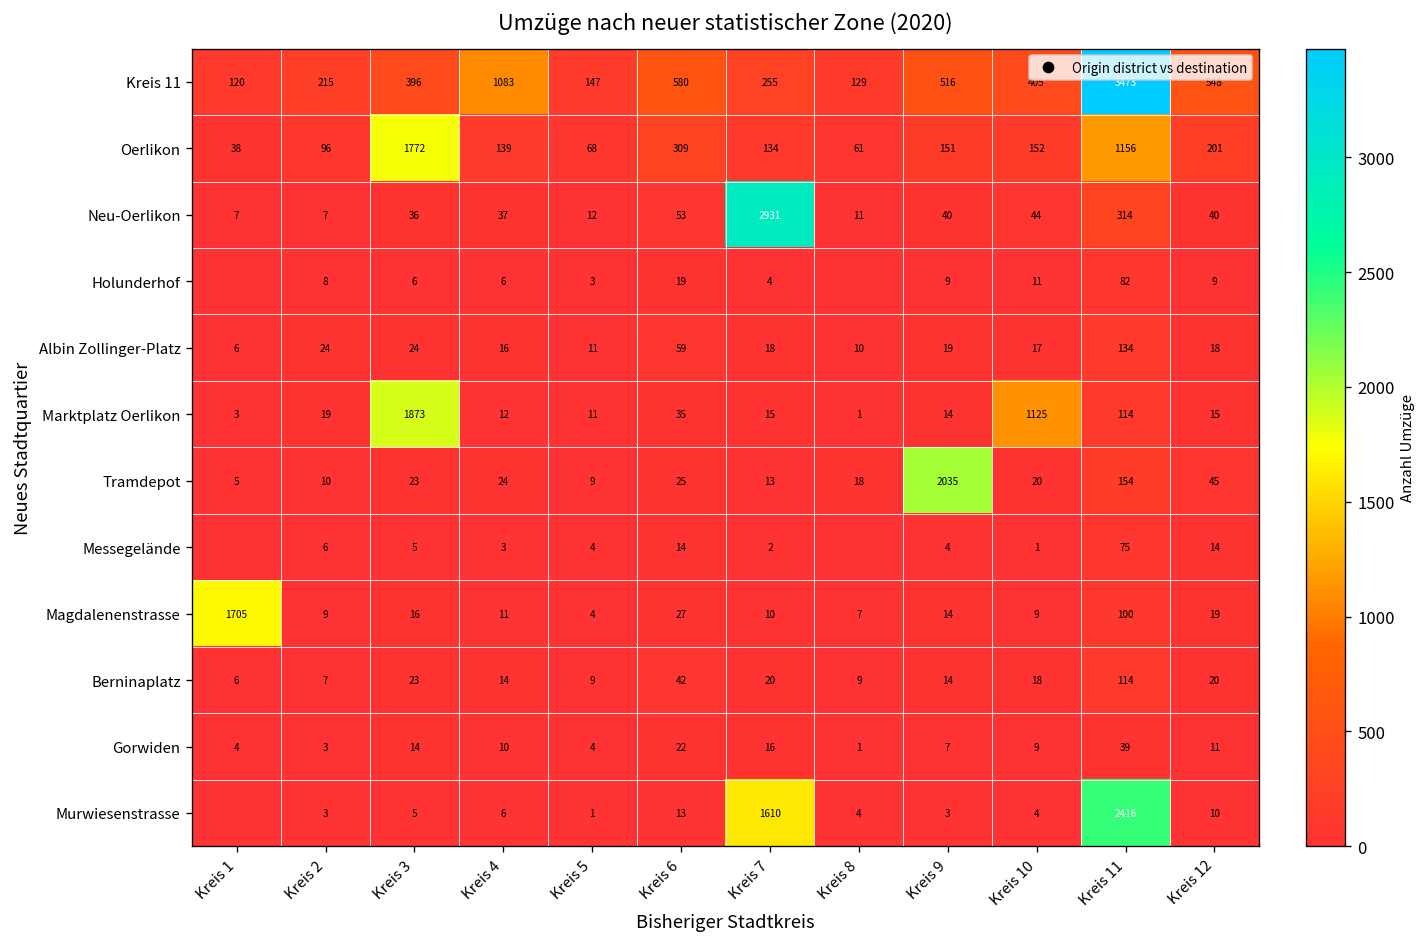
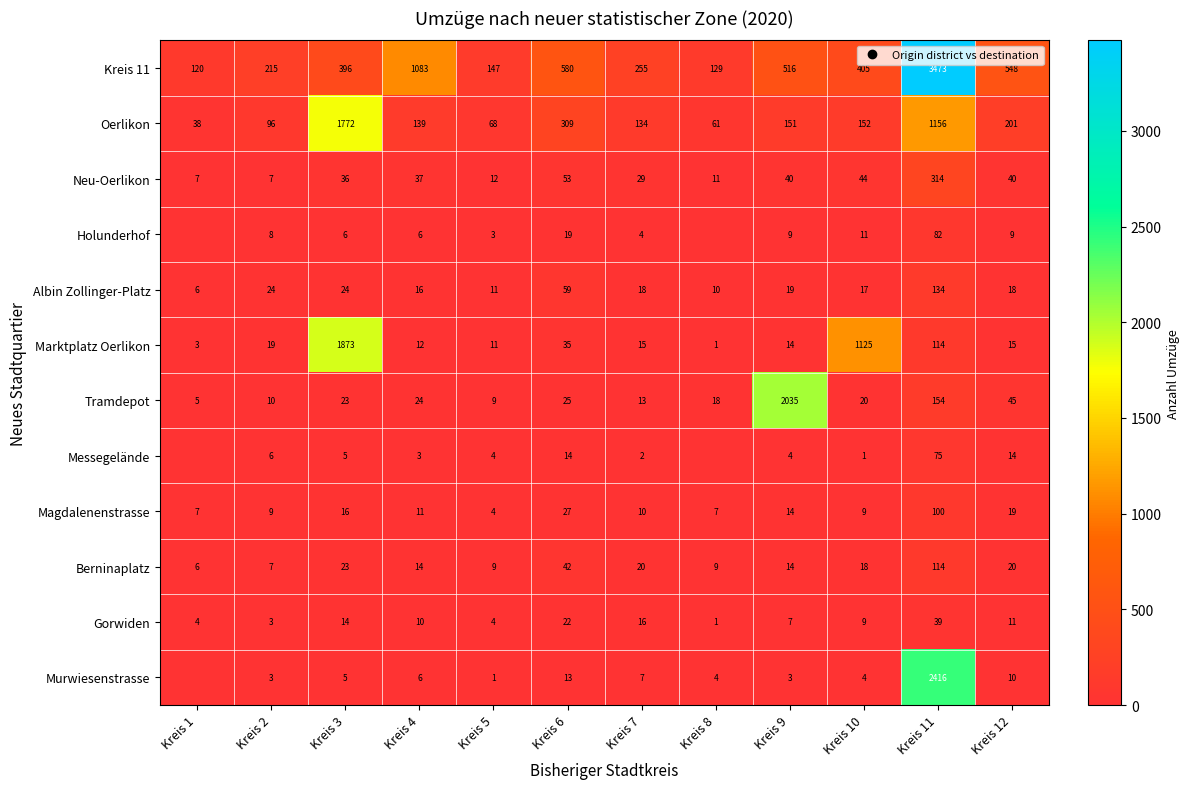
Neu-Oerlikon, Kreis 7: 2931 -> 29
Magdalenenstrasse, Kreis 1: 1705 -> 7
Murwiesenstrasse, Kreis 7: 1610 -> 7
